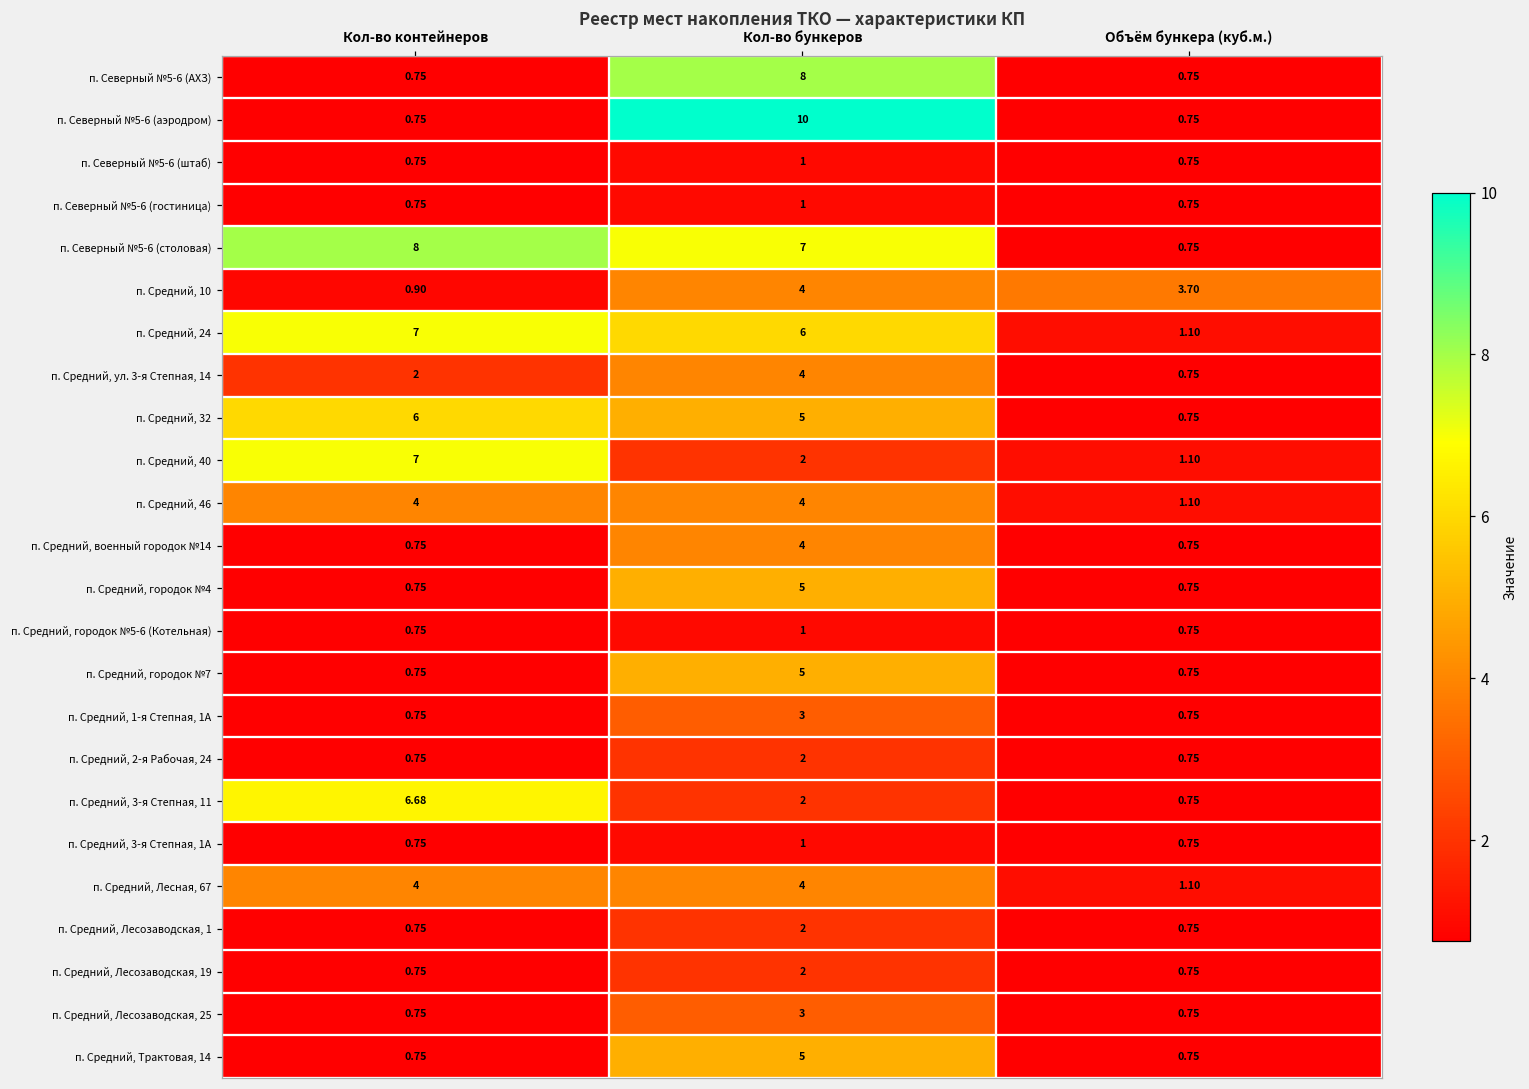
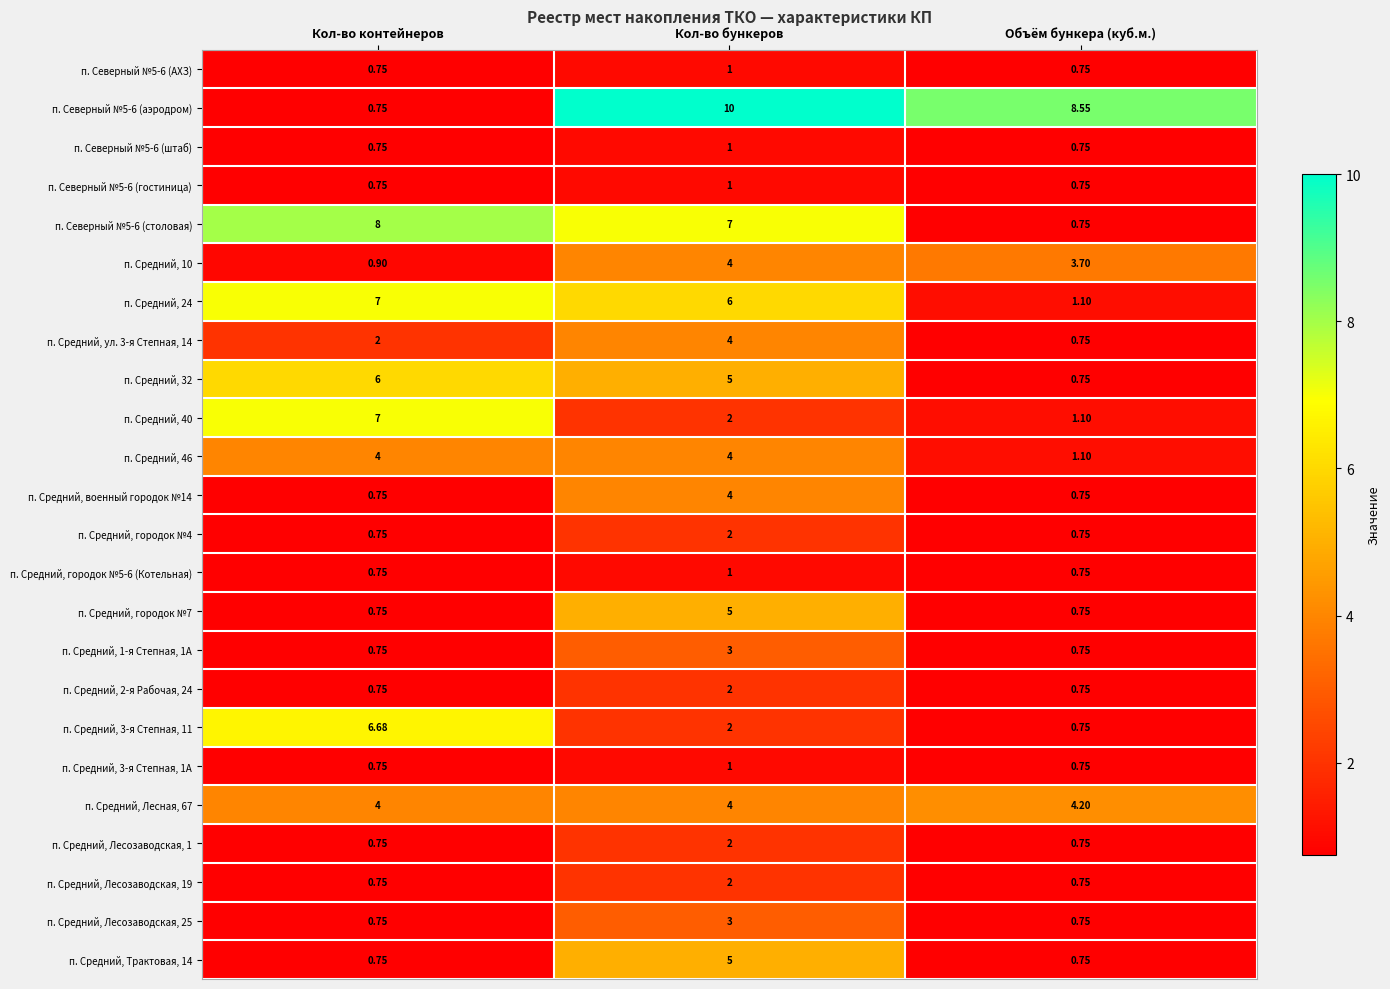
п. Северный №5-6 (АХЗ), Кол-во бункеров: 8 -> 1
п. Северный №5-6 (аэродром), Объём бункера (куб.м.): 0.75 -> 8.55
п. Средний, городок №4, Кол-во бункеров: 5 -> 2
п. Средний, Лесная, 67, Объём бункера (куб.м.): 1.10 -> 4.20
